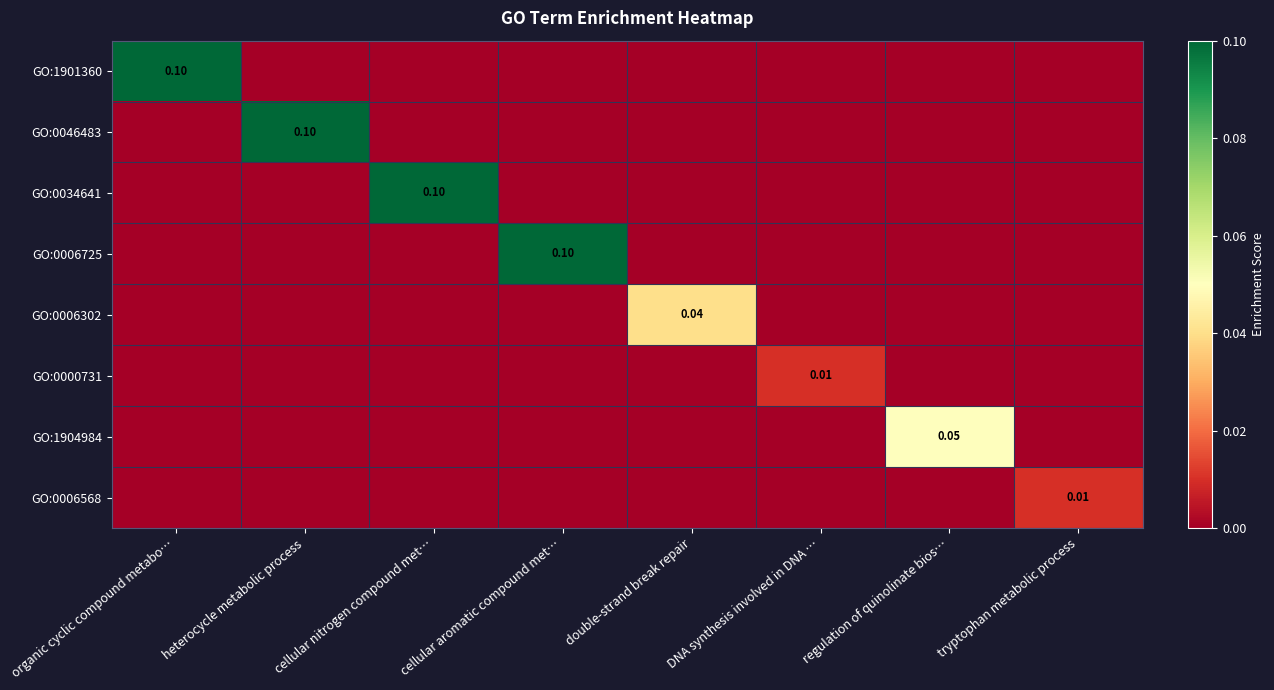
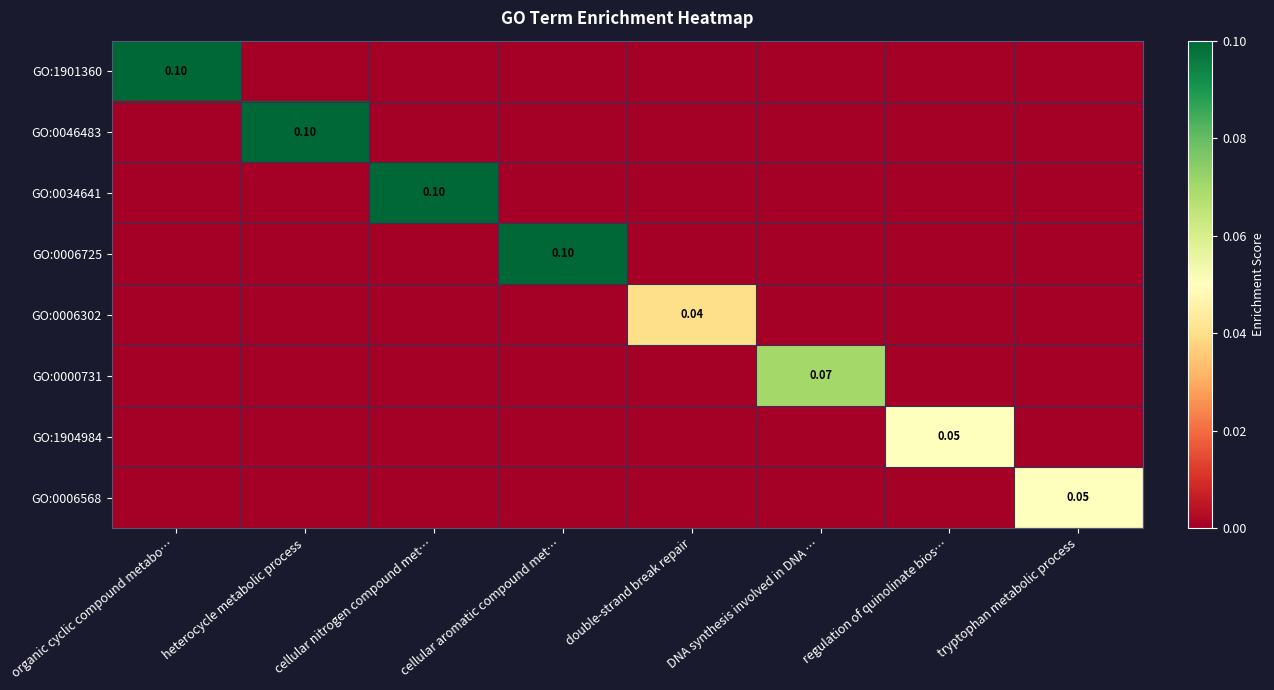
GO:0000731, DNA synthesis involved in DNA …: 0.01 -> 0.07
GO:0006568, tryptophan metabolic process: 0.01 -> 0.05
